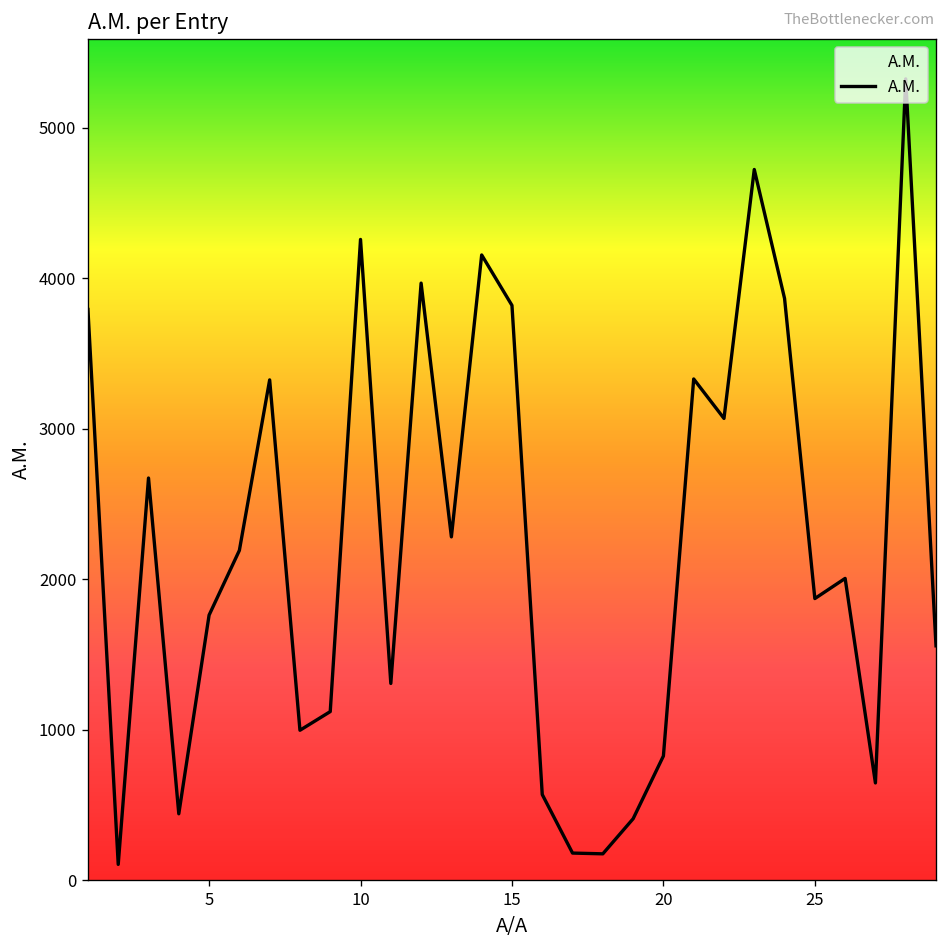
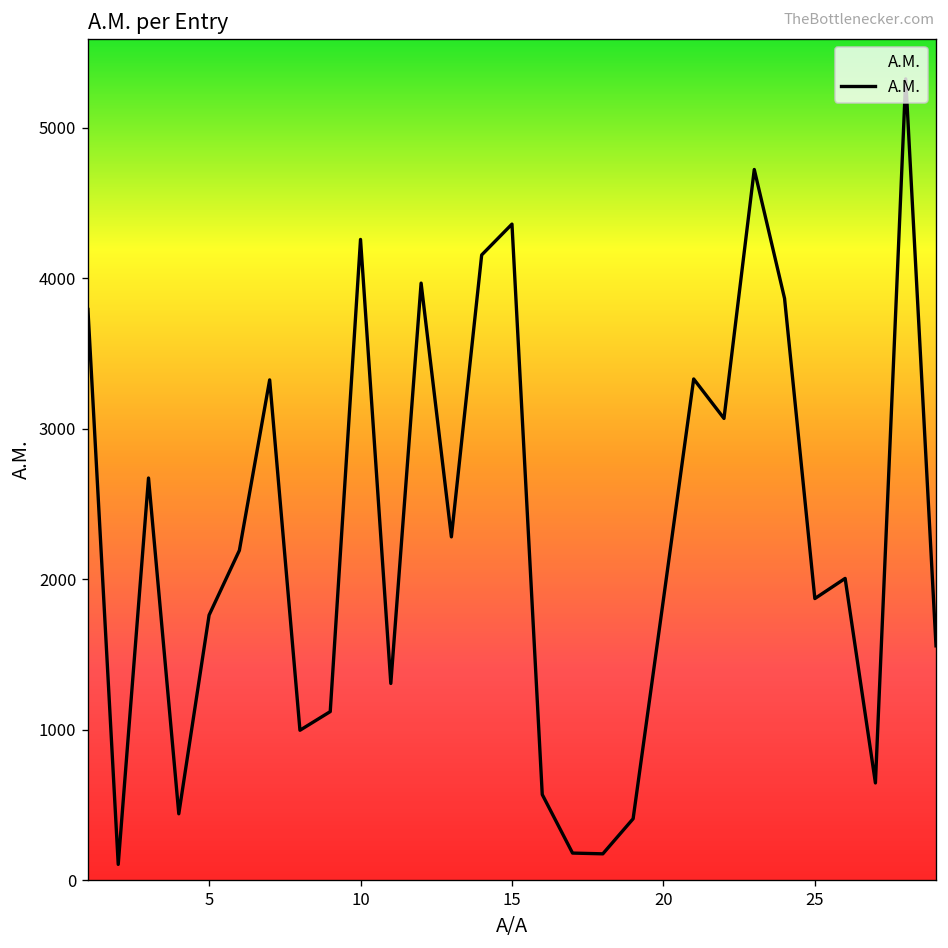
15: 3820 -> 4360
20: 830 -> 1870
